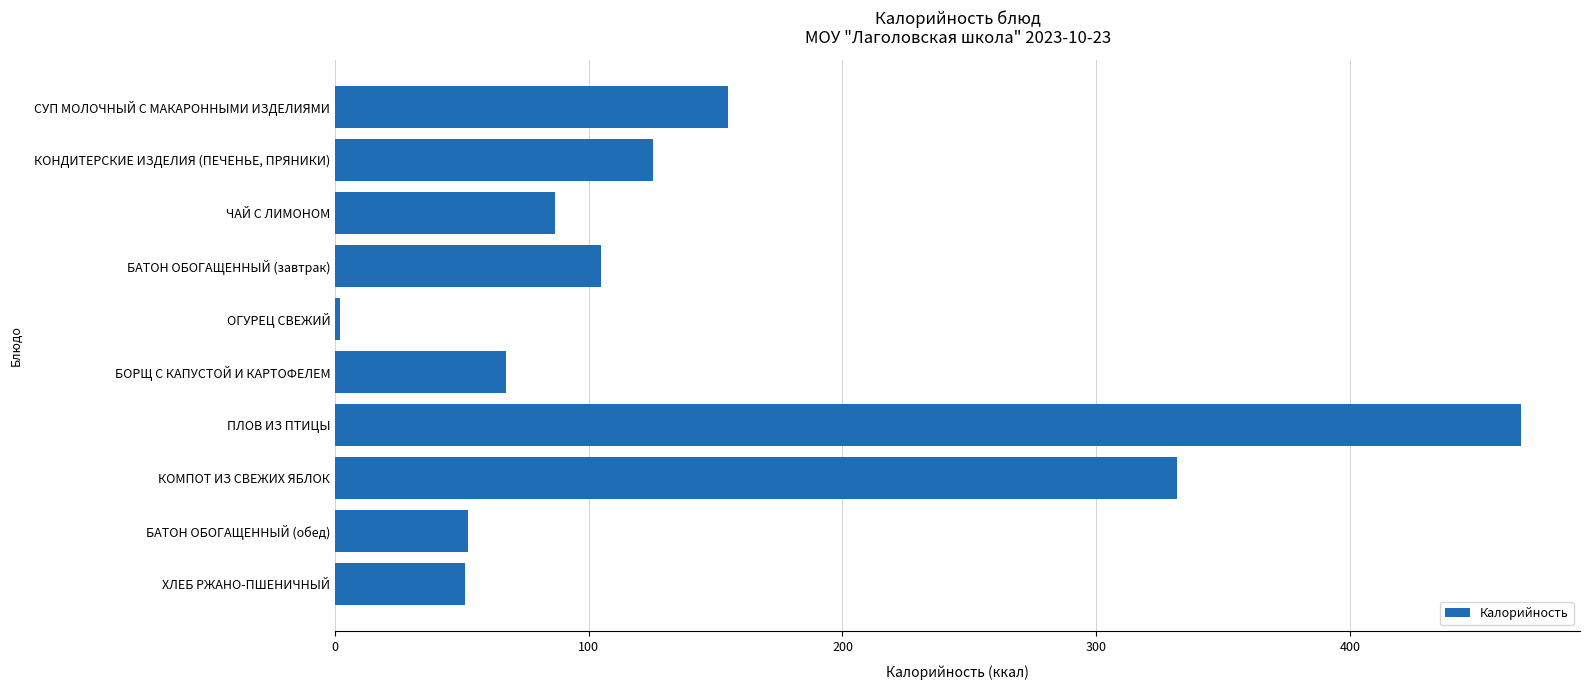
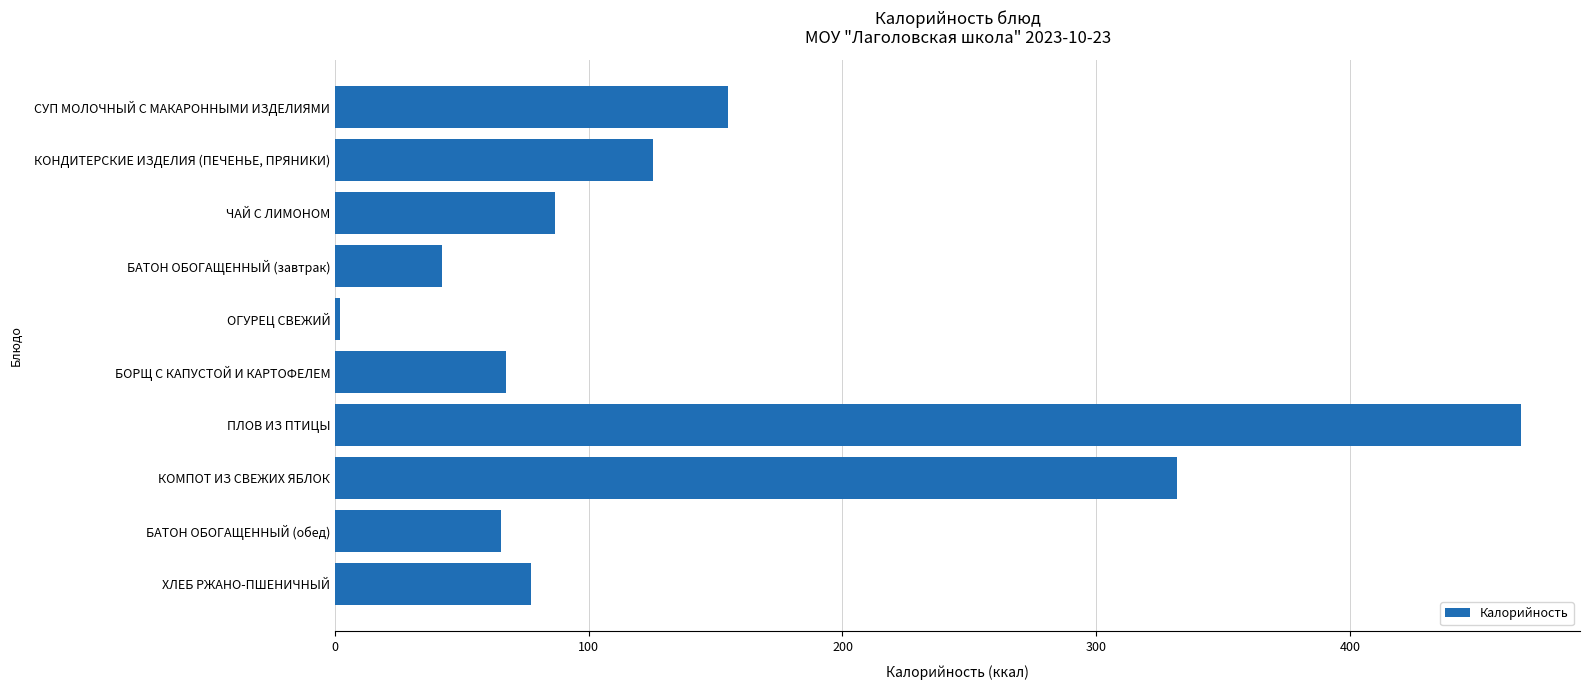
БАТОН ОБОГАЩЕННЫЙ (завтрак): 105 -> 42
БАТОН ОБОГАЩЕННЫЙ (обед): 52 -> 66
ХЛЕБ РЖАНО-ПШЕНИЧНЫЙ: 51 -> 77
